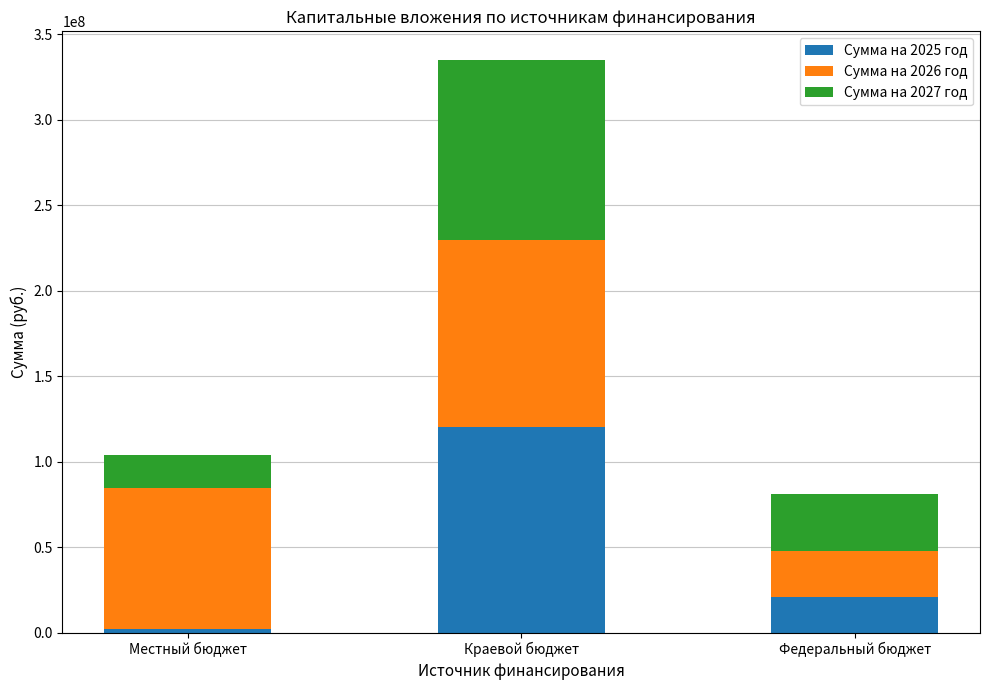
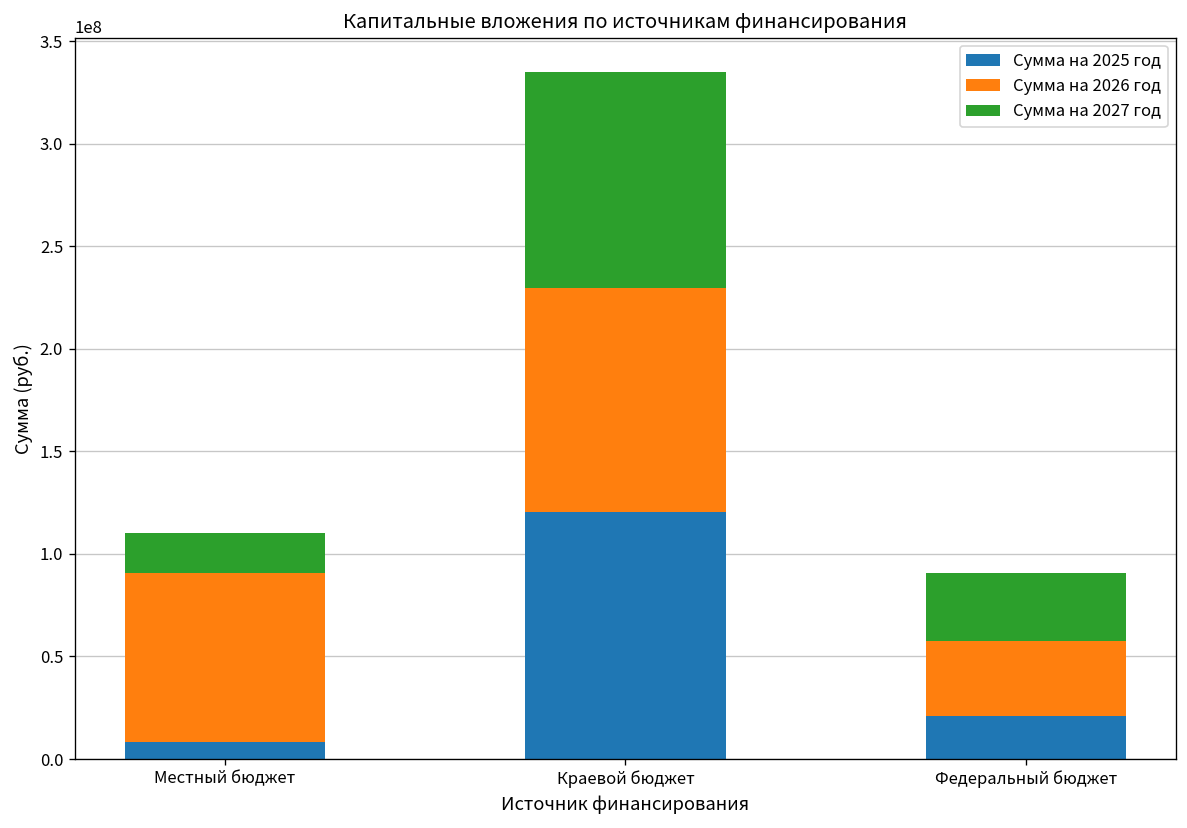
Сумма на 2025 год, Местный бюджет: 2000000 -> 8000000
Сумма на 2026 год, Федеральный бюджет: 27000000 -> 37000000
